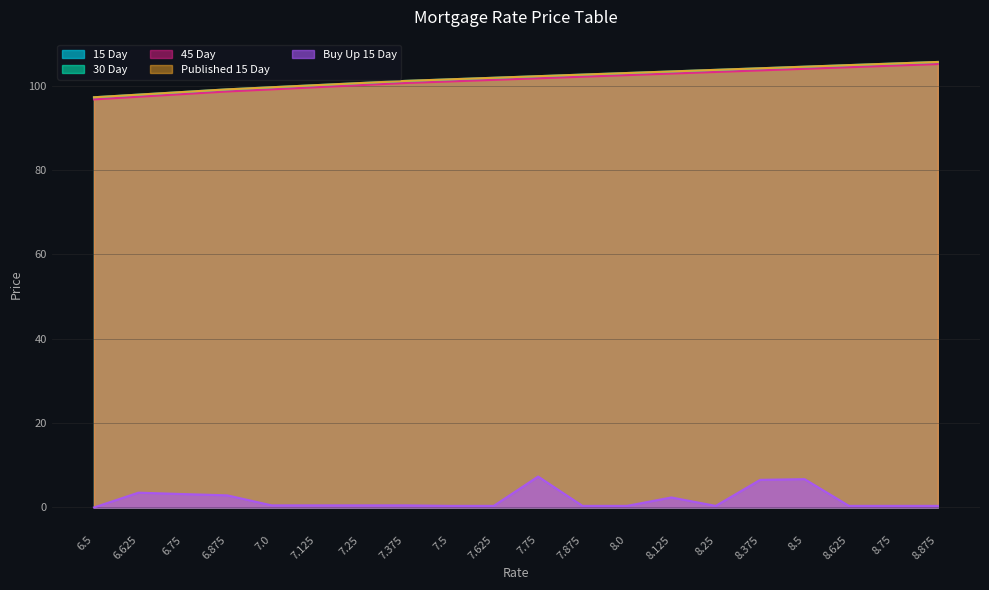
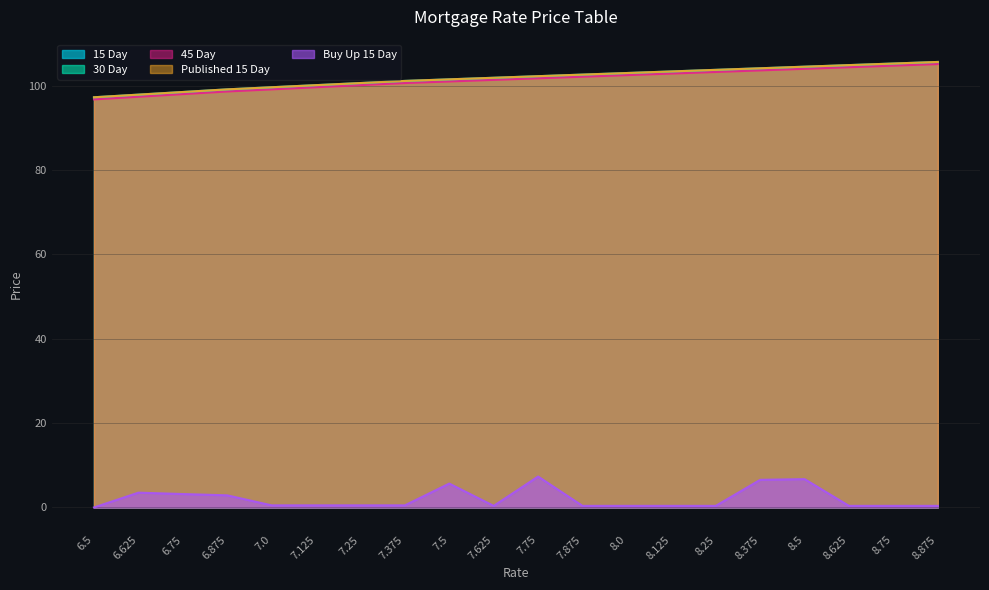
Buy Up 15 Day, 7.5: 0 -> 6
Buy Up 15 Day, 8.125: 2 -> 0
